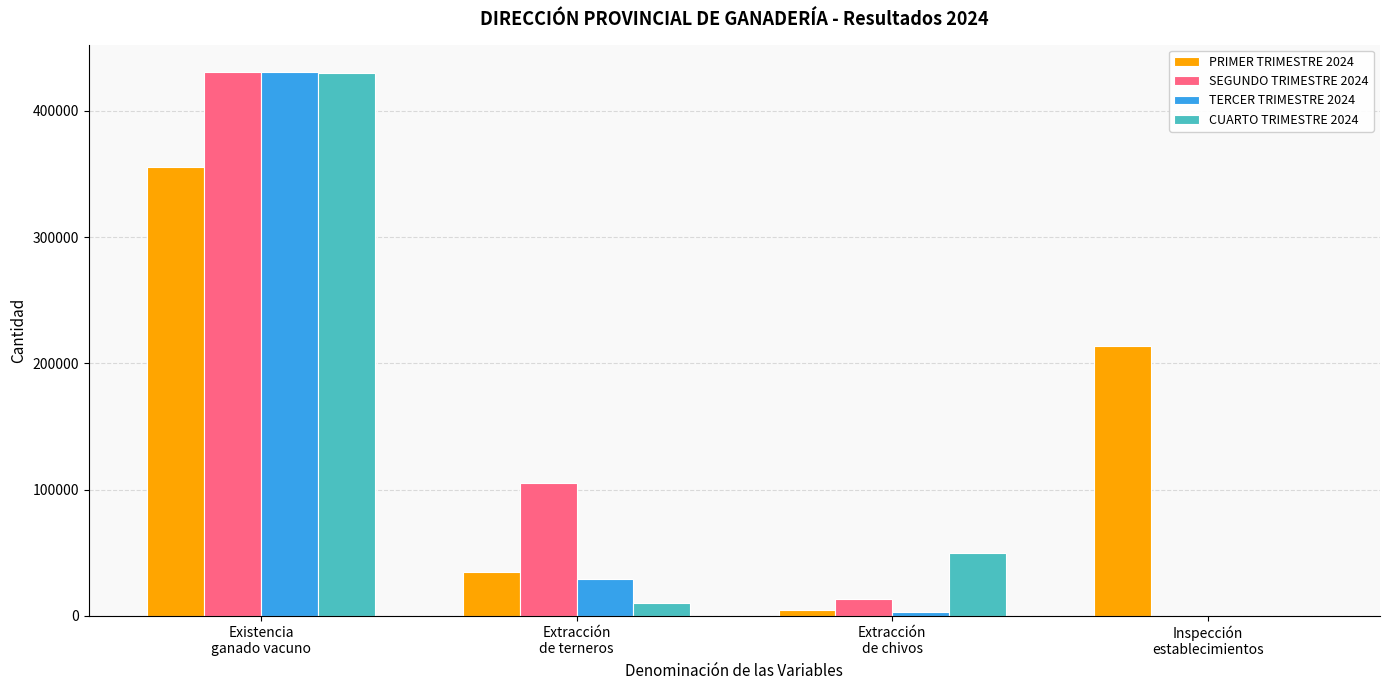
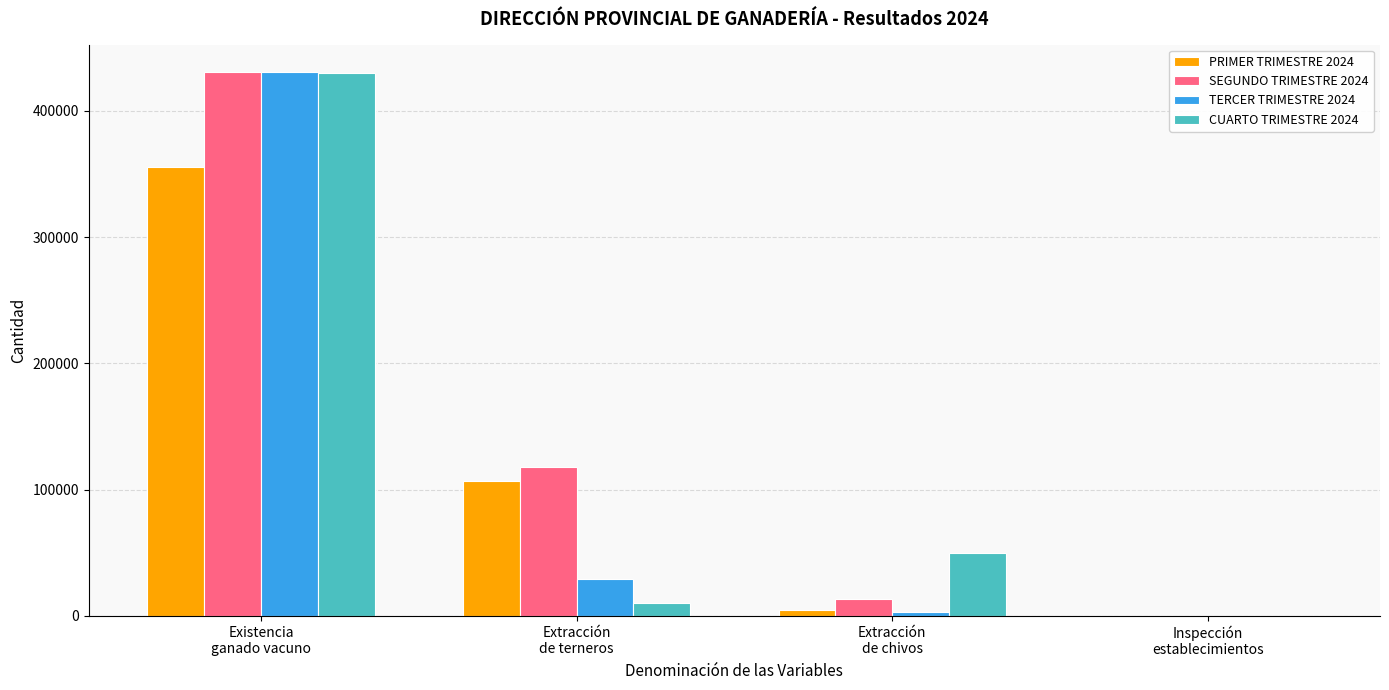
PRIMER TRIMESTRE 2024, Extracción de terneros: 35000 -> 107000
SEGUNDO TRIMESTRE 2024, Extracción de terneros: 106000 -> 118000
PRIMER TRIMESTRE 2024, Inspección establecimientos: 214000 -> 0
